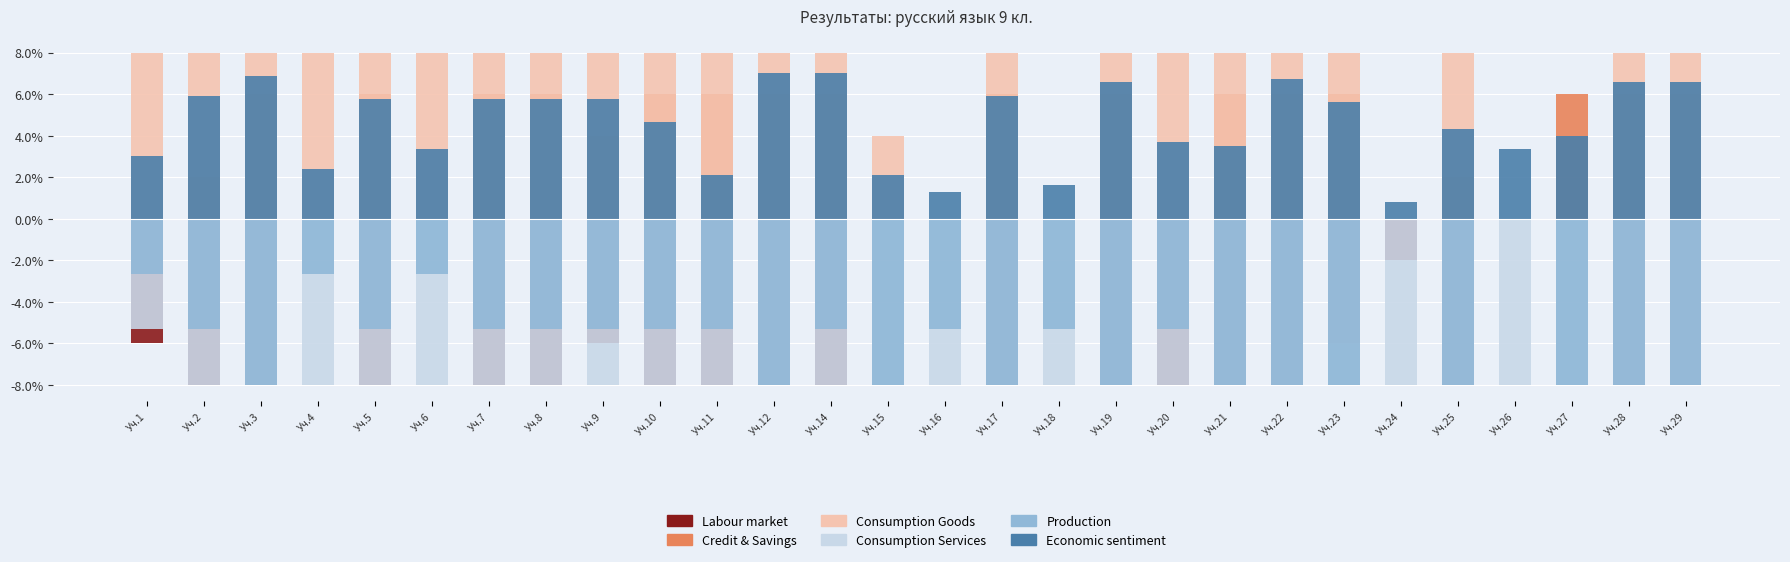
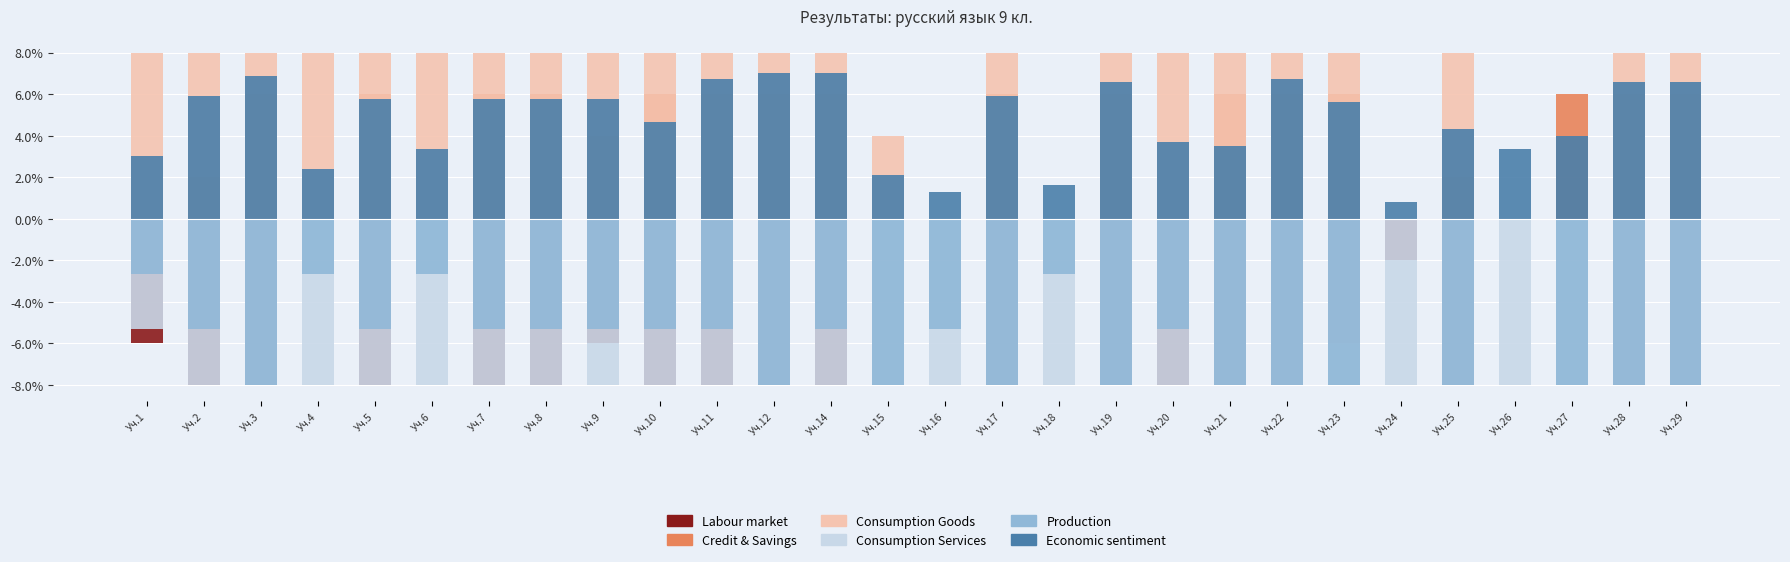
Economic sentiment, Уч.11: 2.1% -> 6.7%
Production, Уч.18: -5.3% -> -2.7%
